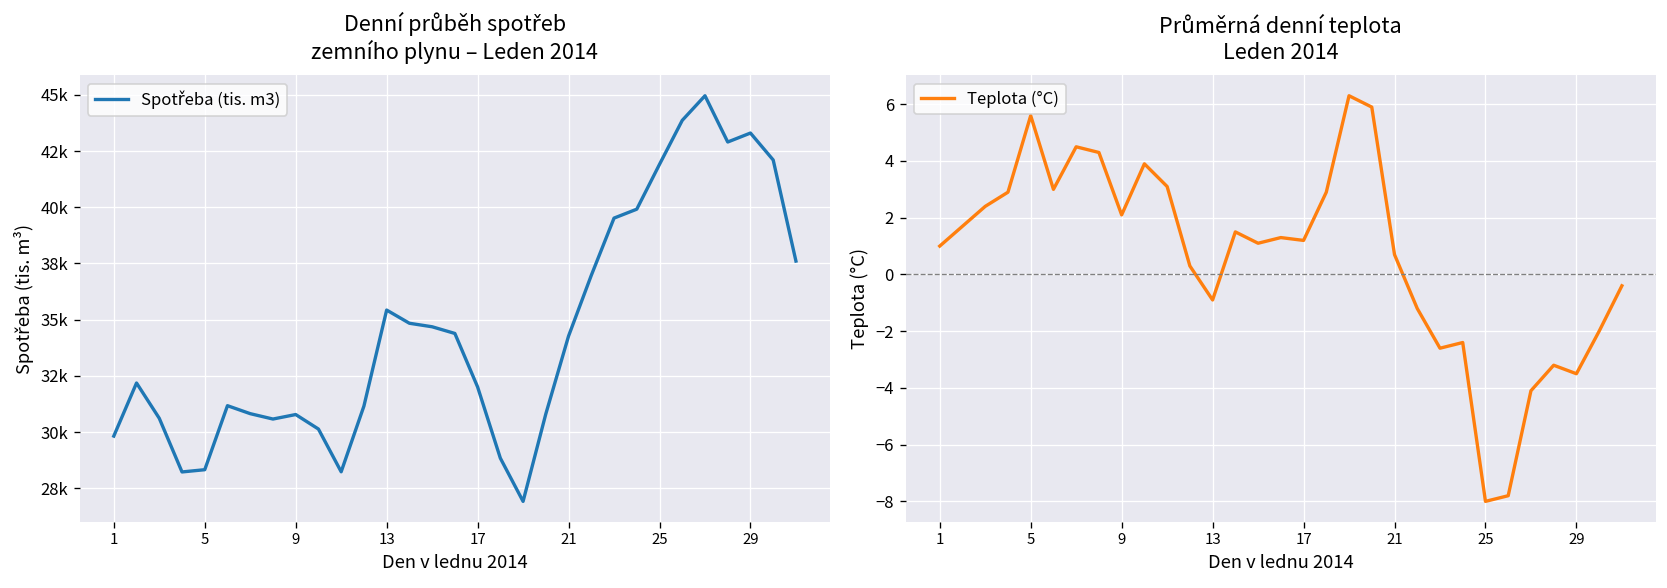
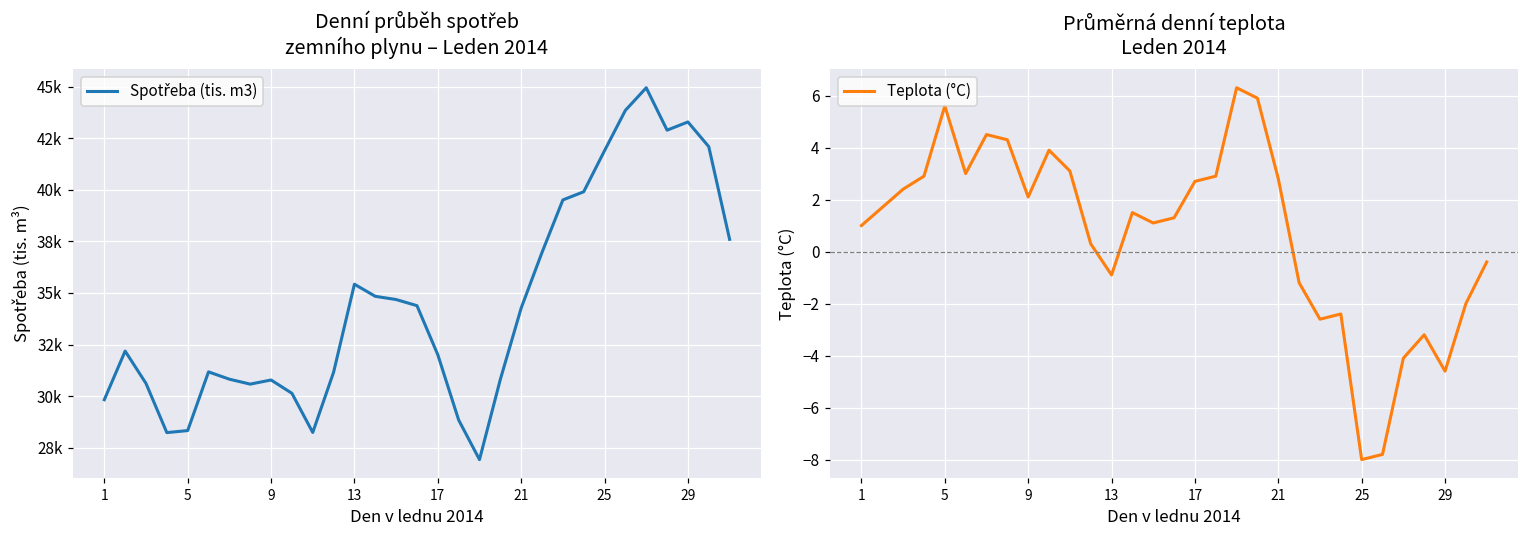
Průměrná denní teplota Leden 2014, 17: 1.2 -> 2.7
Průměrná denní teplota Leden 2014, 21: 0.7 -> 2.8
Průměrná denní teplota Leden 2014, 29: -3.5 -> -4.6
